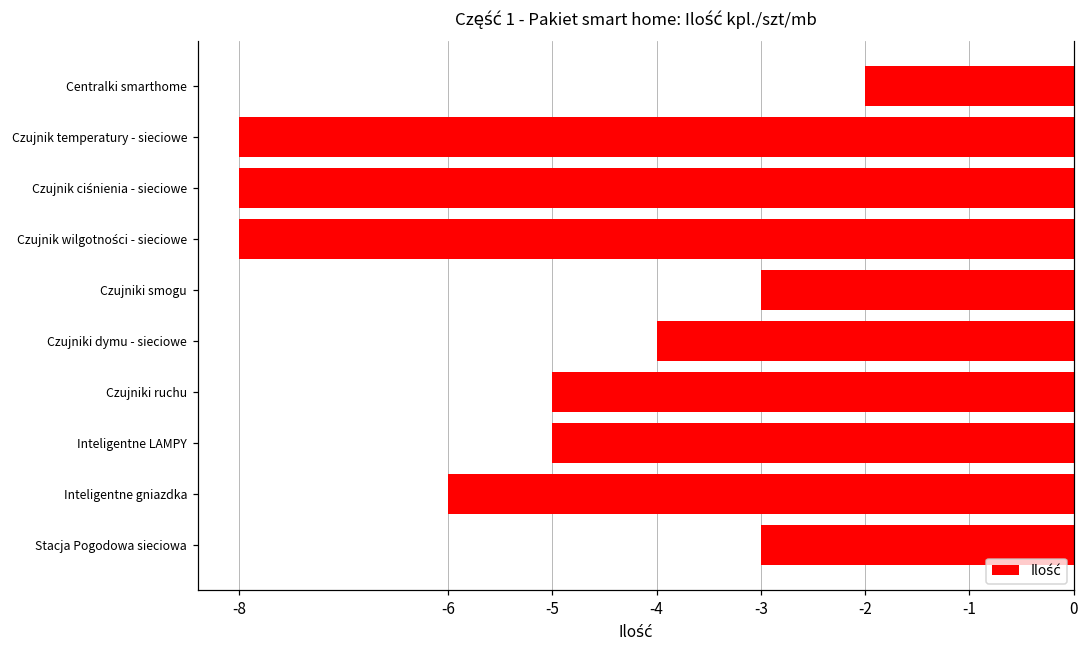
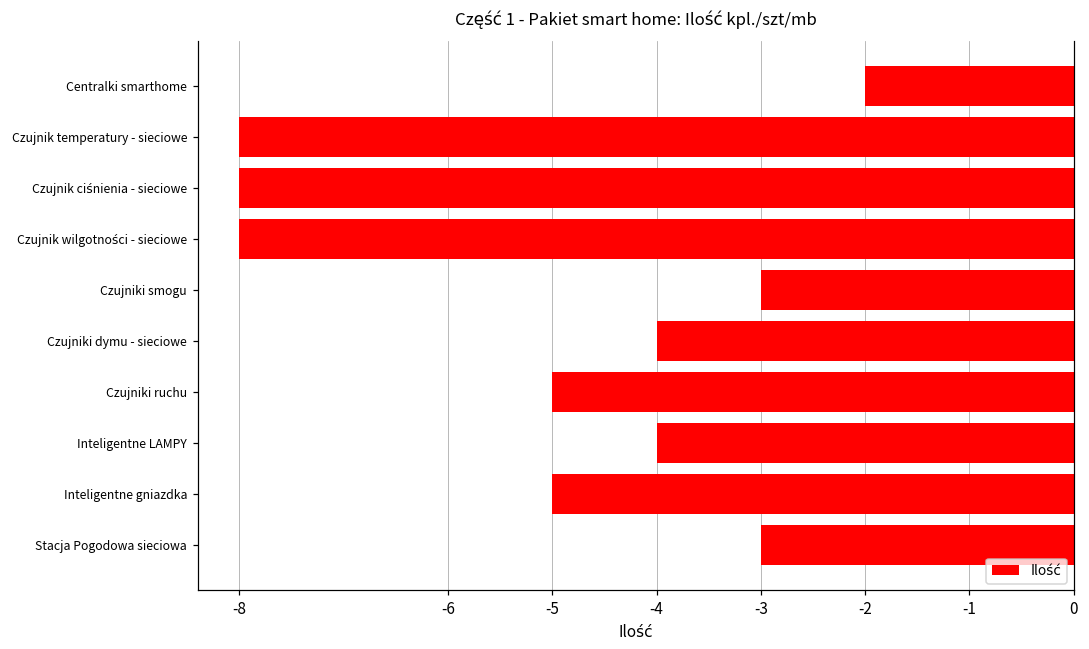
Inteligentne LAMPY: -5.0 -> -4.0
Inteligentne gniazdka: -6.0 -> -5.0
